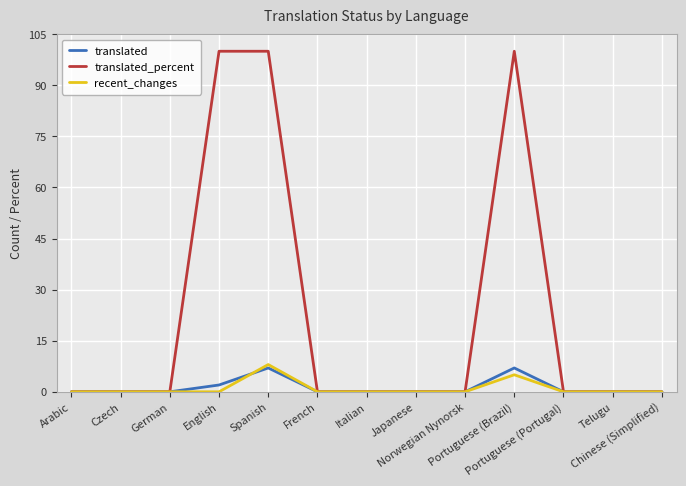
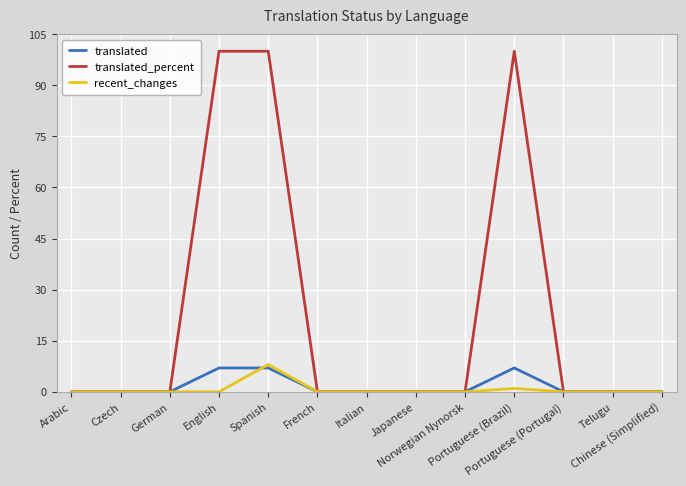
translated, English: 2 -> 7
recent_changes, Portuguese (Brazil): 5 -> 1
